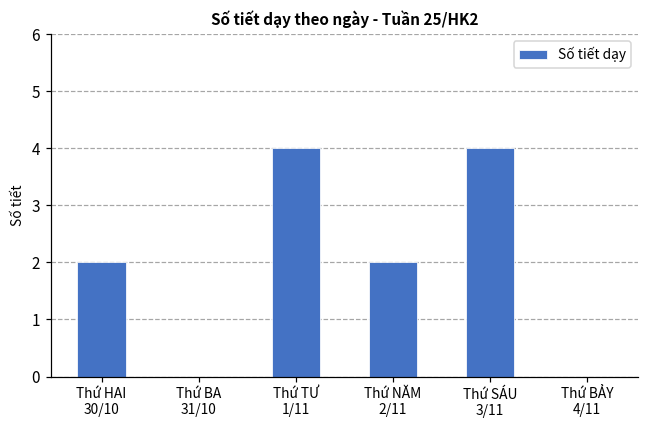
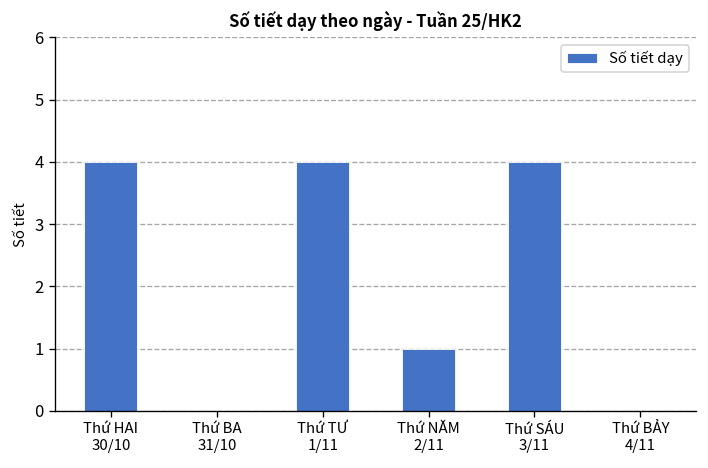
Thứ HAI 30/10: 2 -> 4
Thứ NĂM 2/11: 2 -> 1
